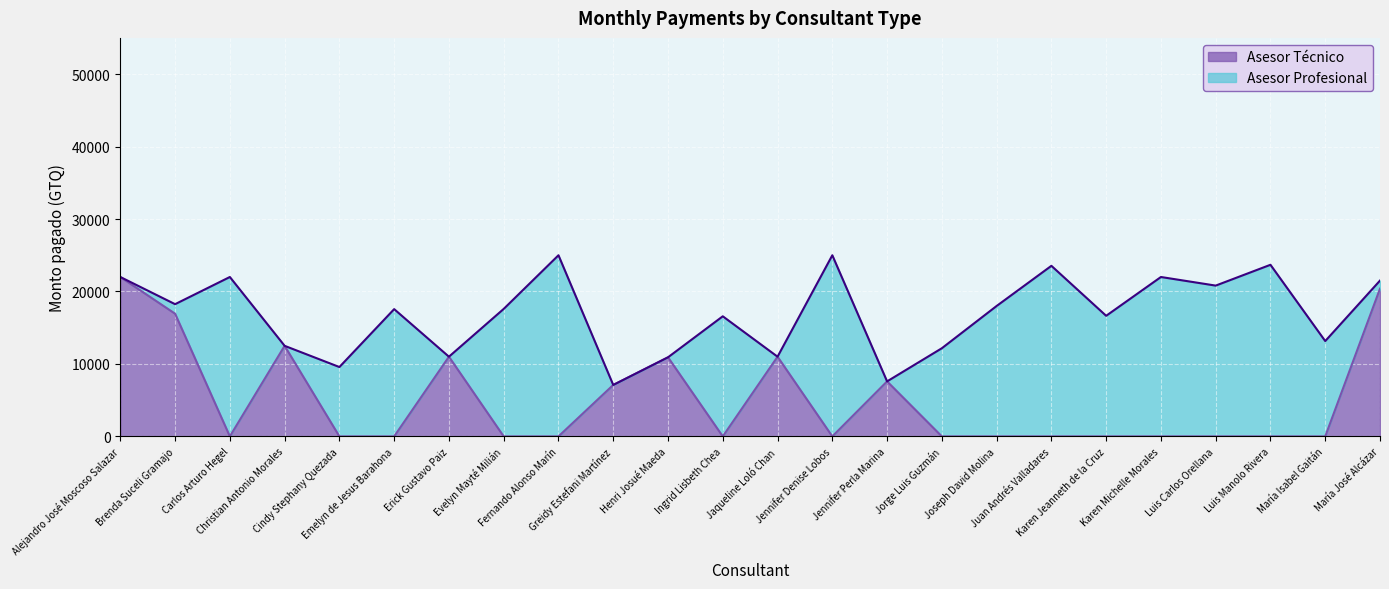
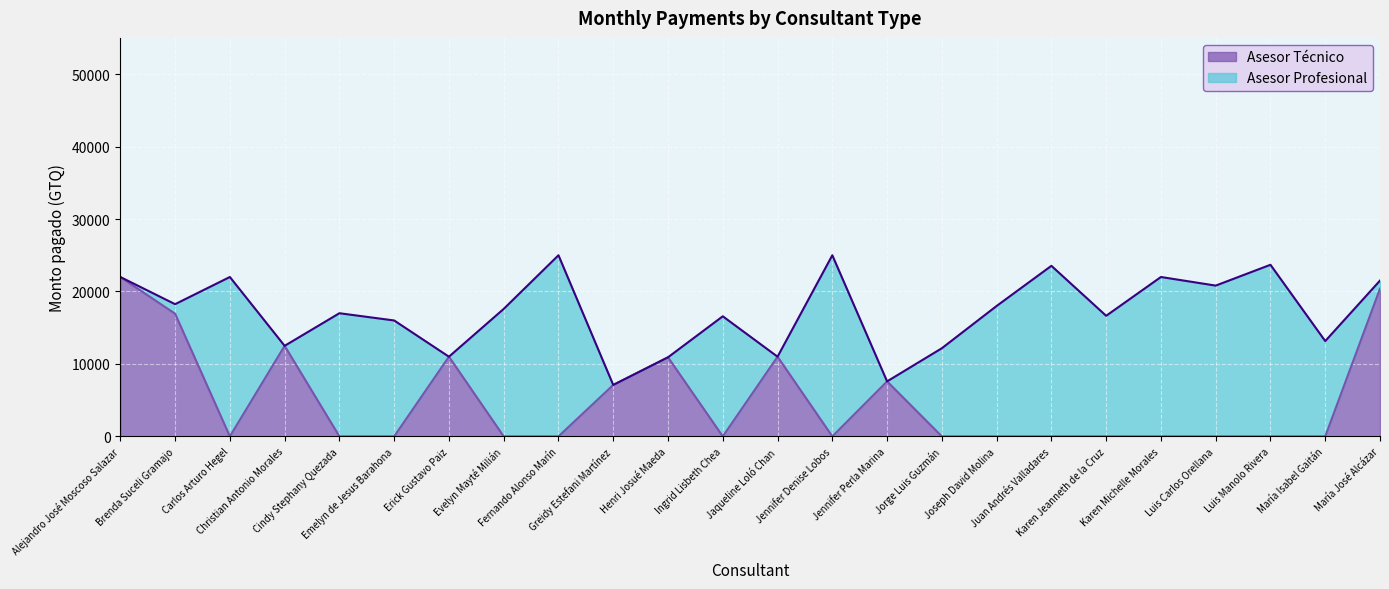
Asesor Profesional, Cindy Stephany Quezada: 10000 -> 17000
Asesor Profesional, Emelyn de Jesus Barahona: 18000 -> 16000
